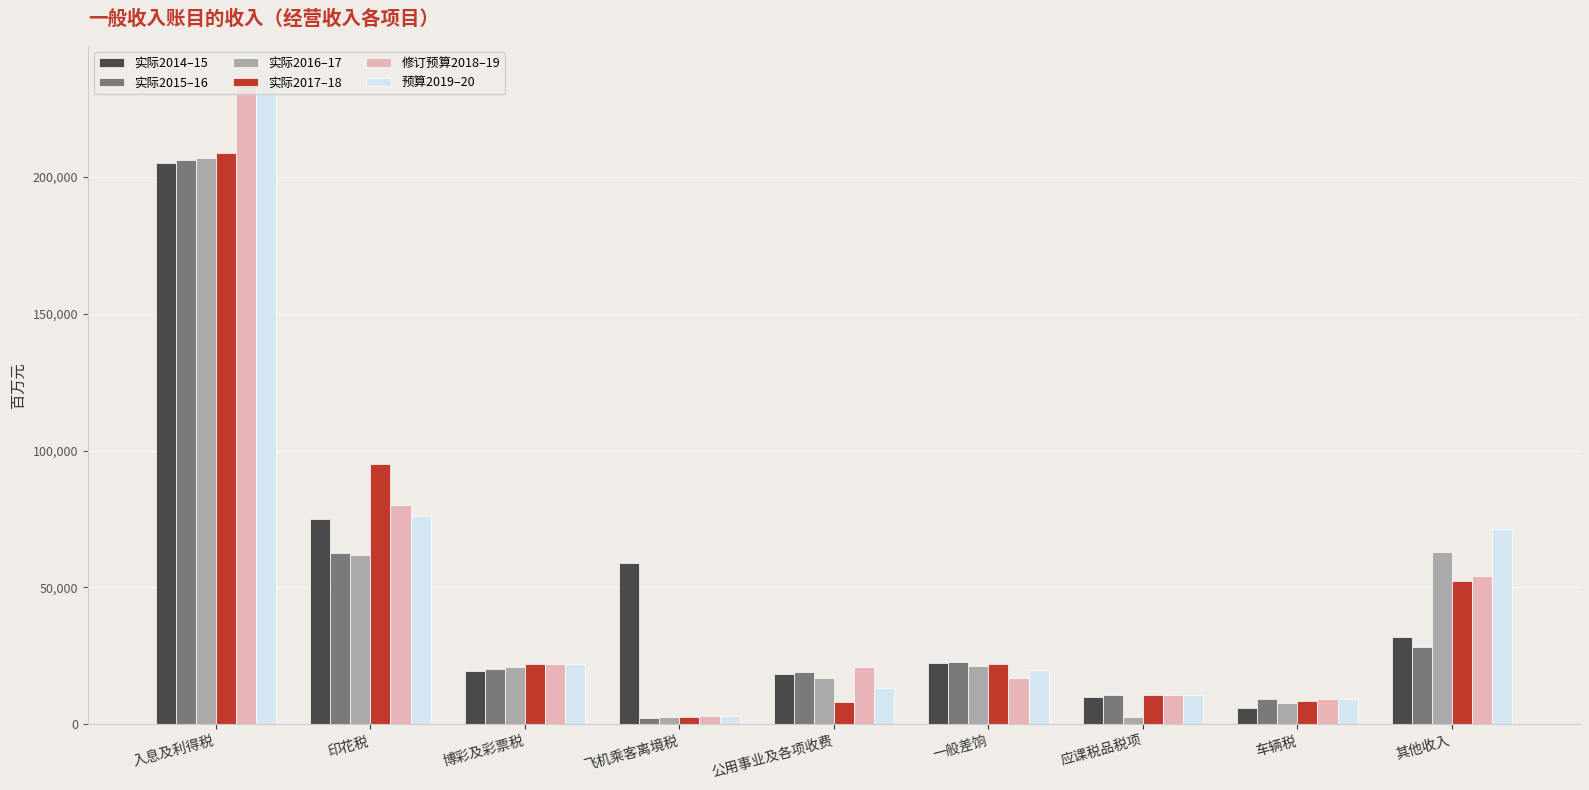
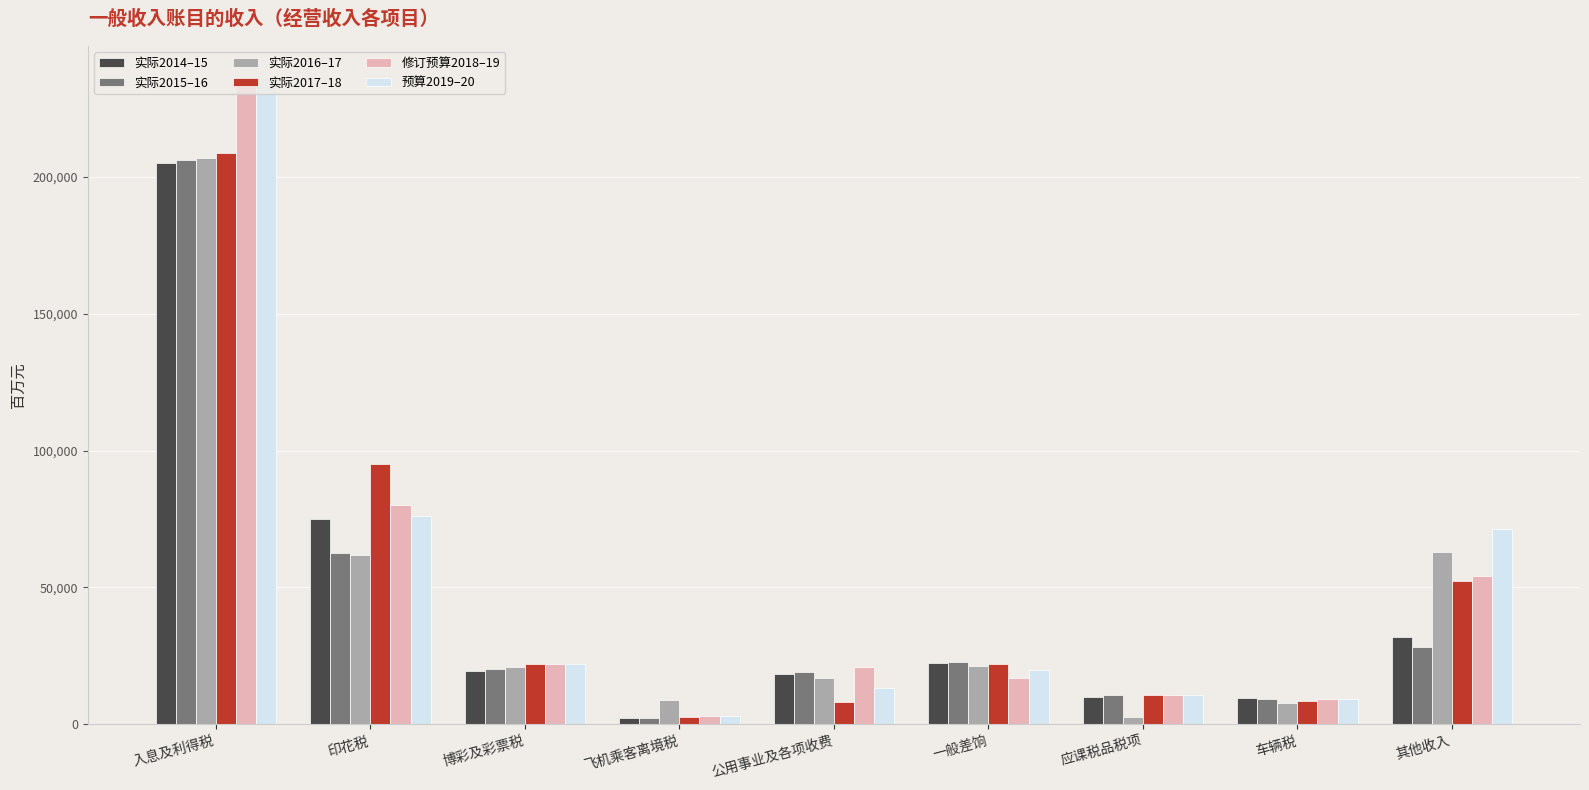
实际2014–15, 飞机乘客离境税: 59,000 -> 2,000
实际2016–17, 飞机乘客离境税: 3,000 -> 9,000
实际2014–15, 车辆税: 6,000 -> 10,000
